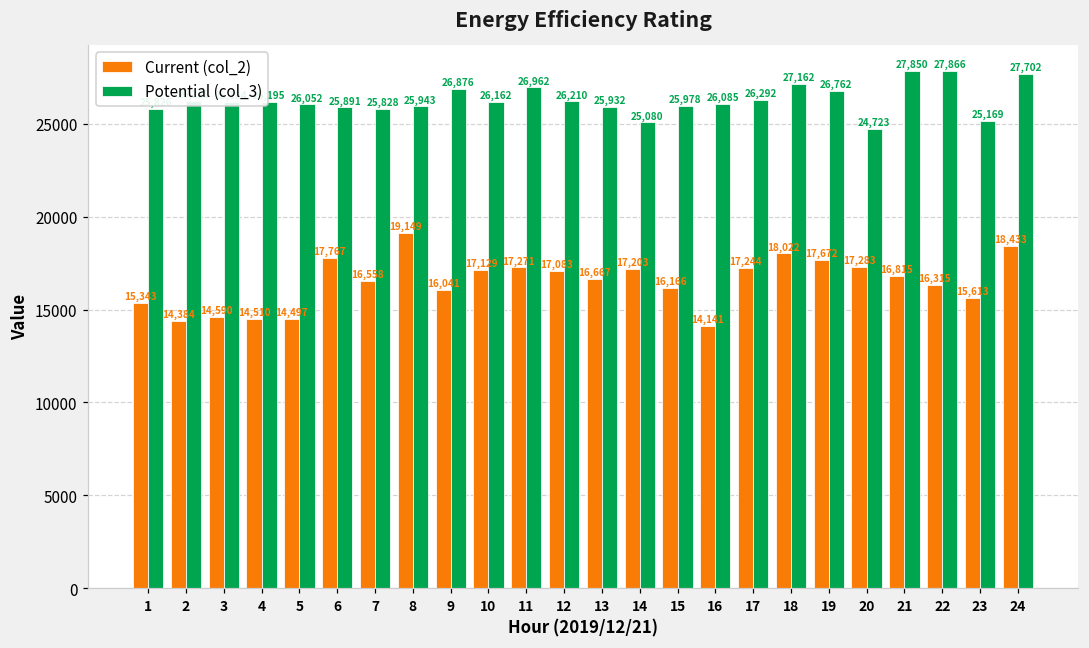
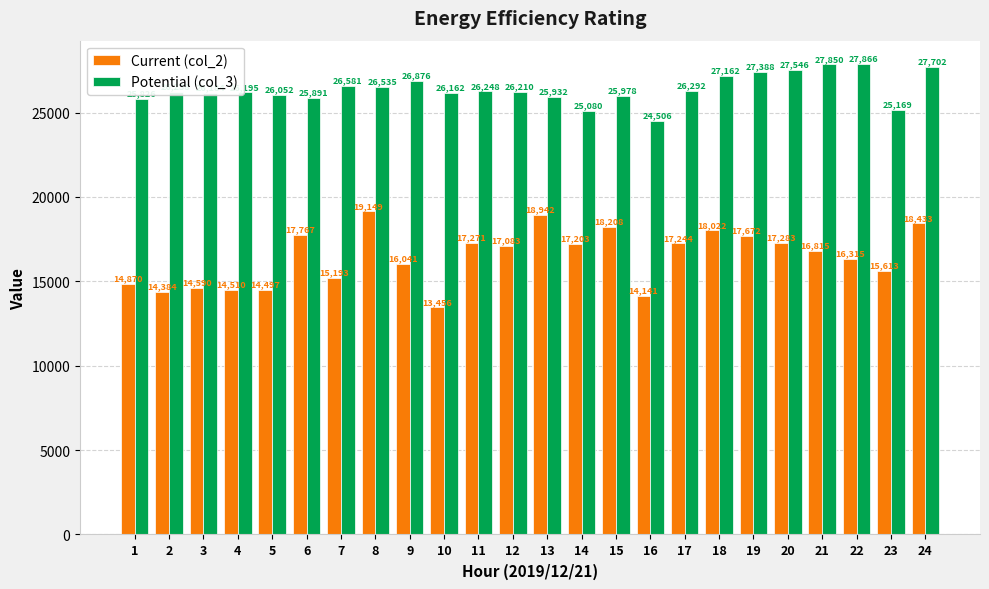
Current (col_2), 1: 15,343 -> 14,870
Current (col_2), 7: 16,558 -> 15,193
Potential (col_3), 7: 25,828 -> 26,581
Potential (col_3), 8: 25,943 -> 26,535
Current (col_2), 10: 17,129 -> 13,456
Potential (col_3), 11: 26,962 -> 26,248
Current (col_2), 13: 16,667 -> 18,942
Current (col_2), 15: 16,166 -> 18,208
Potential (col_3), 16: 26,085 -> 24,506
Potential (col_3), 19: 26,762 -> 27,388
Potential (col_3), 20: 24,723 -> 27,546
